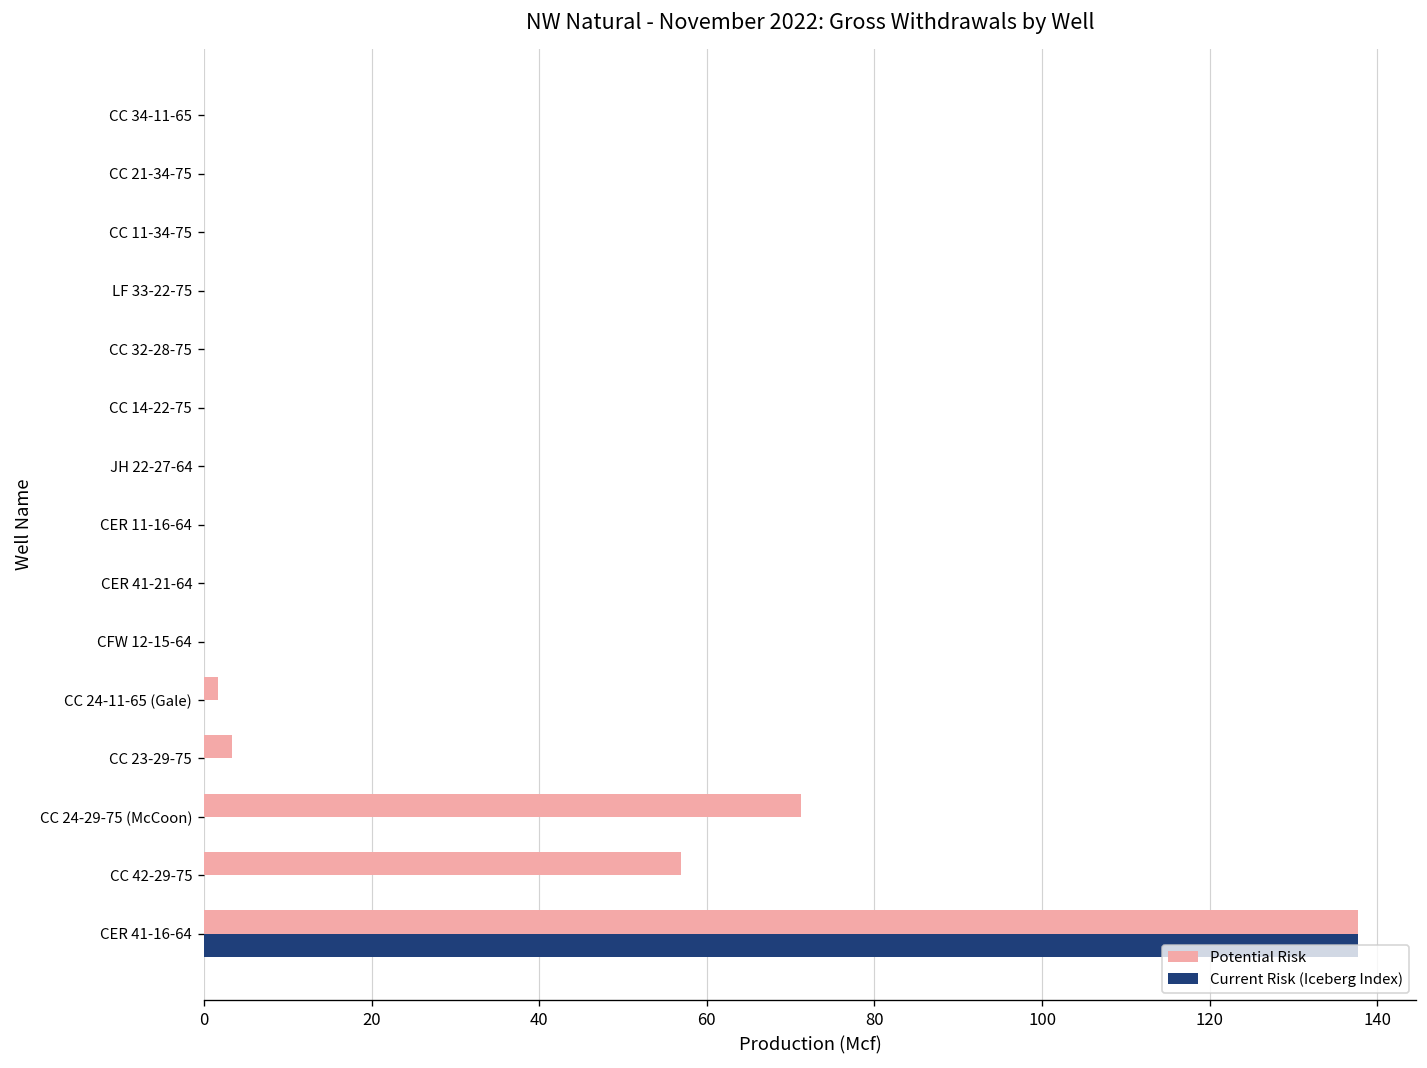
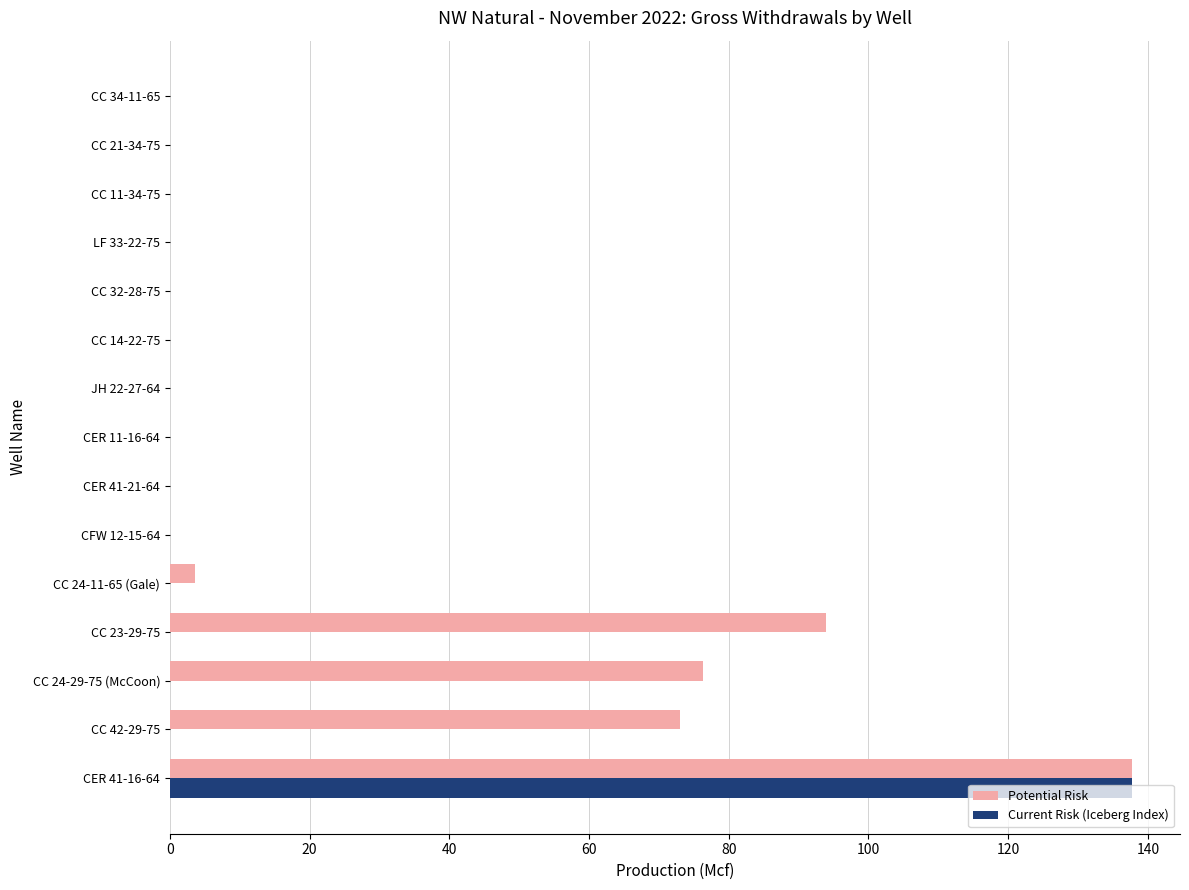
Potential Risk, CC 24-11-65 (Gale): 2 -> 4
Potential Risk, CC 23-29-75: 3 -> 94
Potential Risk, CC 24-29-75 (McCoon): 71 -> 76
Potential Risk, CC 42-29-75: 57 -> 73
